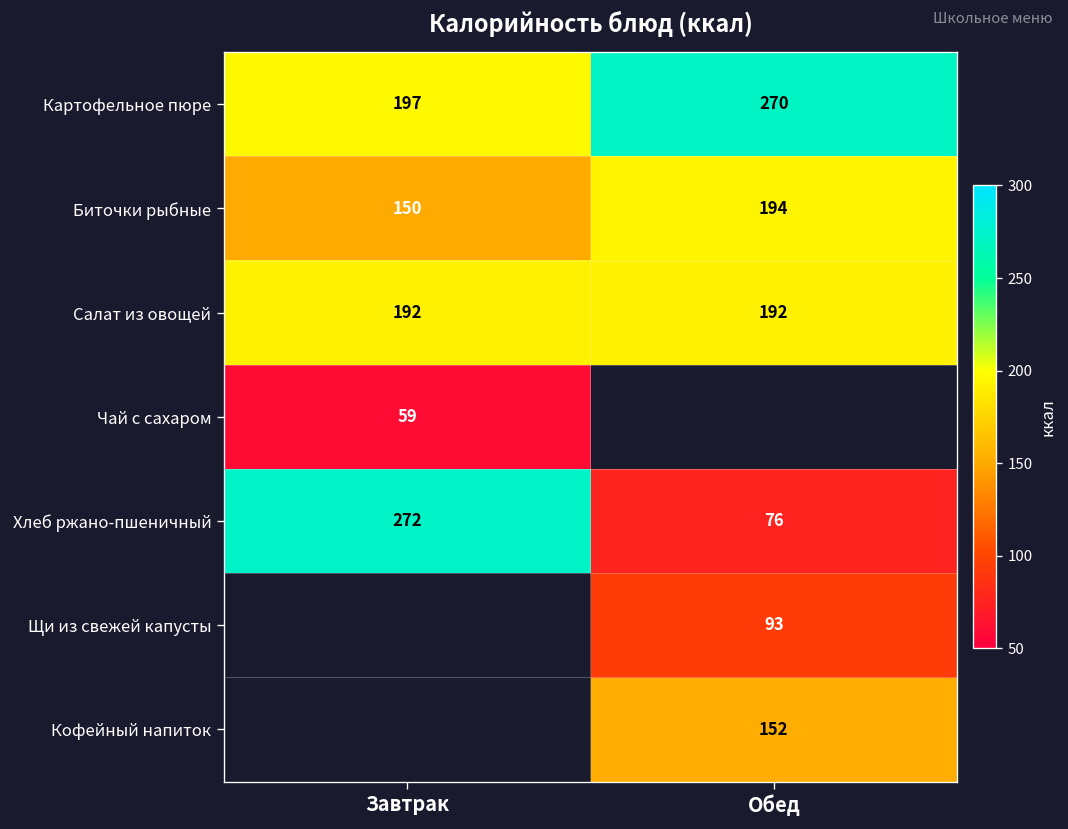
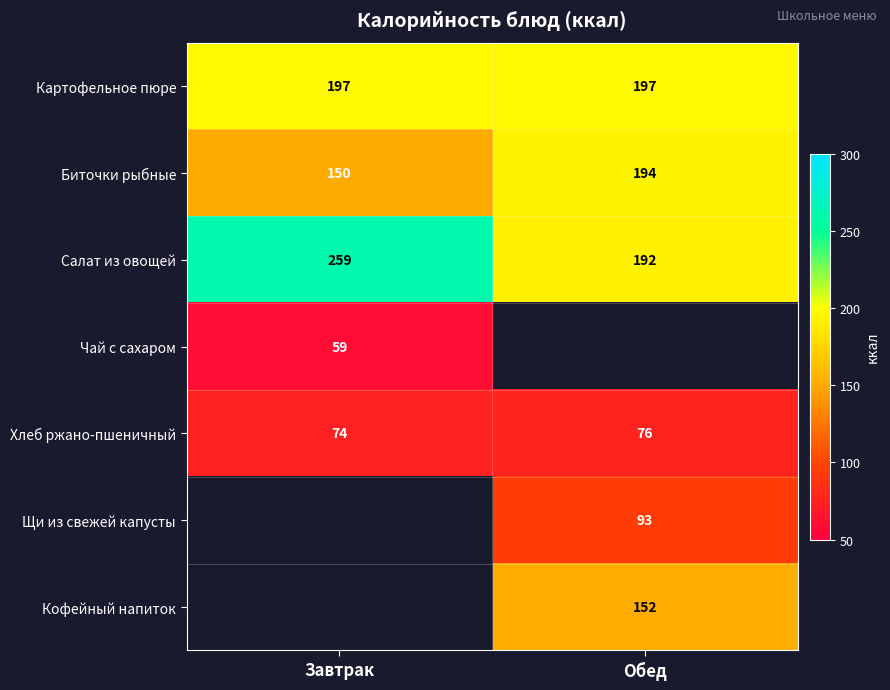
Картофельное пюре, Обед: 270 -> 197
Салат из овощей, Завтрак: 192 -> 259
Хлеб ржано-пшеничный, Завтрак: 272 -> 74
